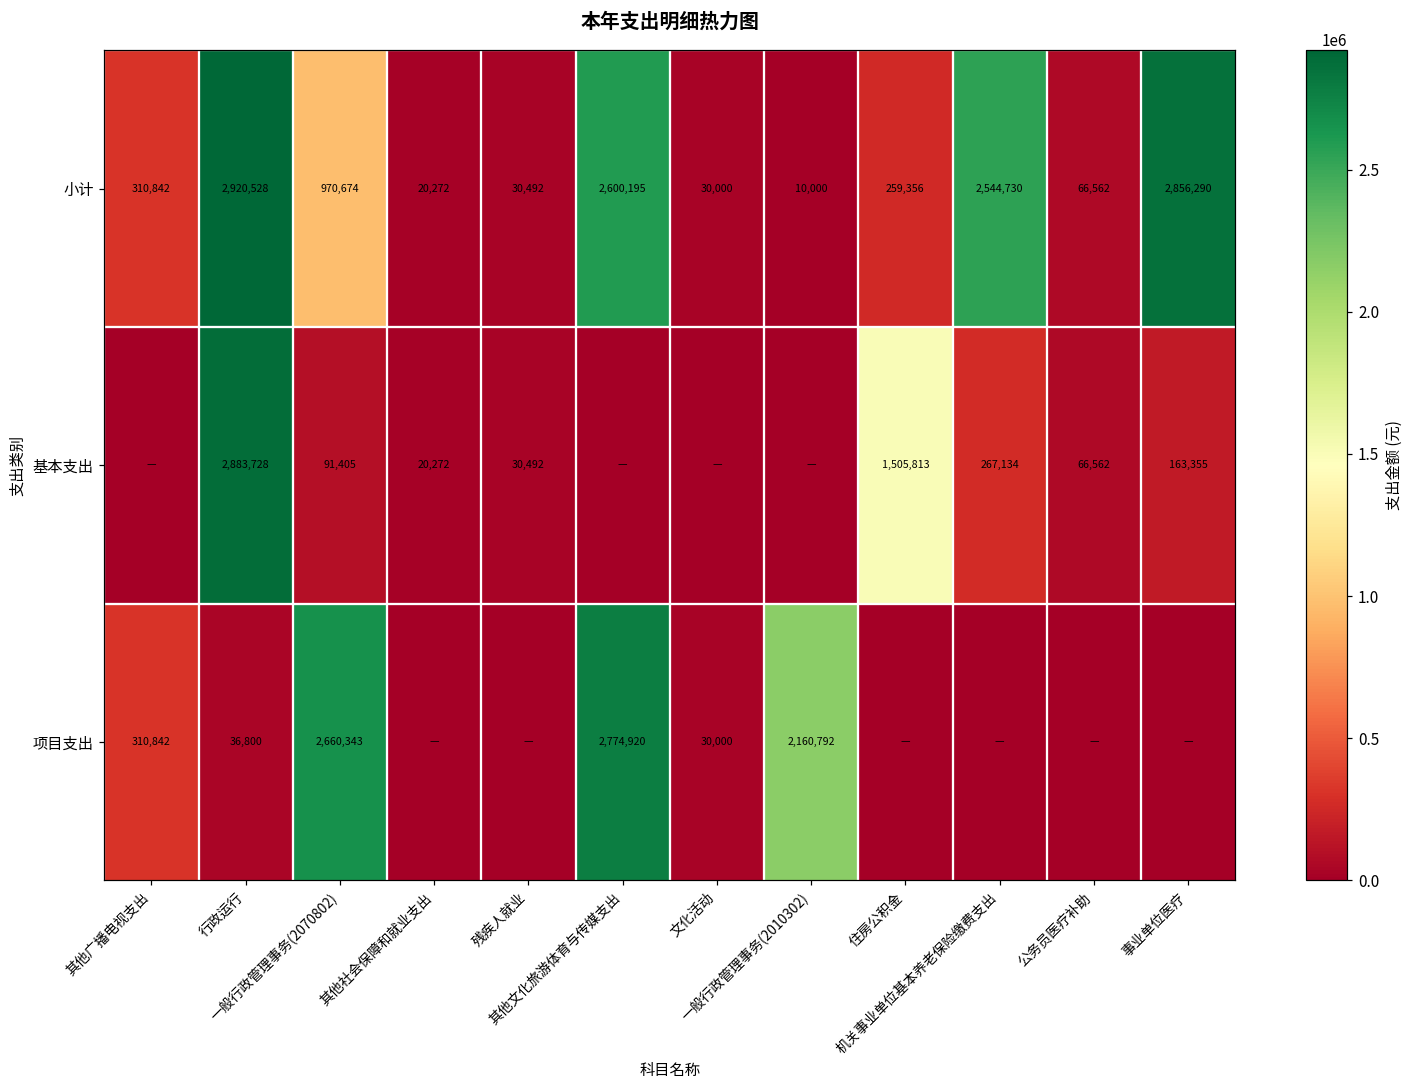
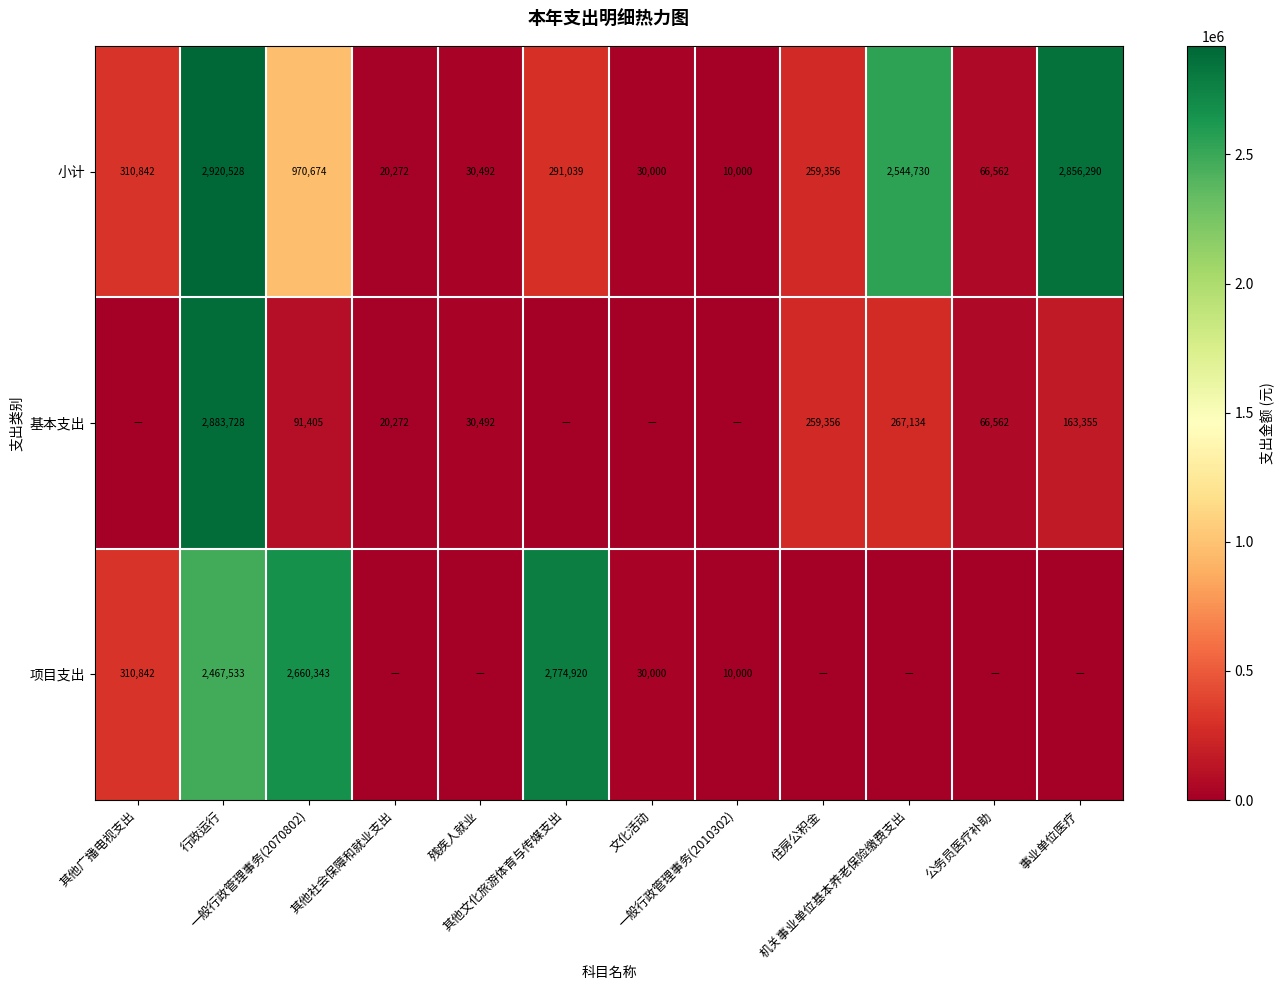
小计, 其他文化旅游体育与传媒支出: 2,600,195 -> 291,039
基本支出, 住房公积金: 1,505,813 -> 259,356
项目支出, 行政运行: 36,800 -> 2,467,533
项目支出, 一般行政管理事务(2010302): 2,160,792 -> 10,000
